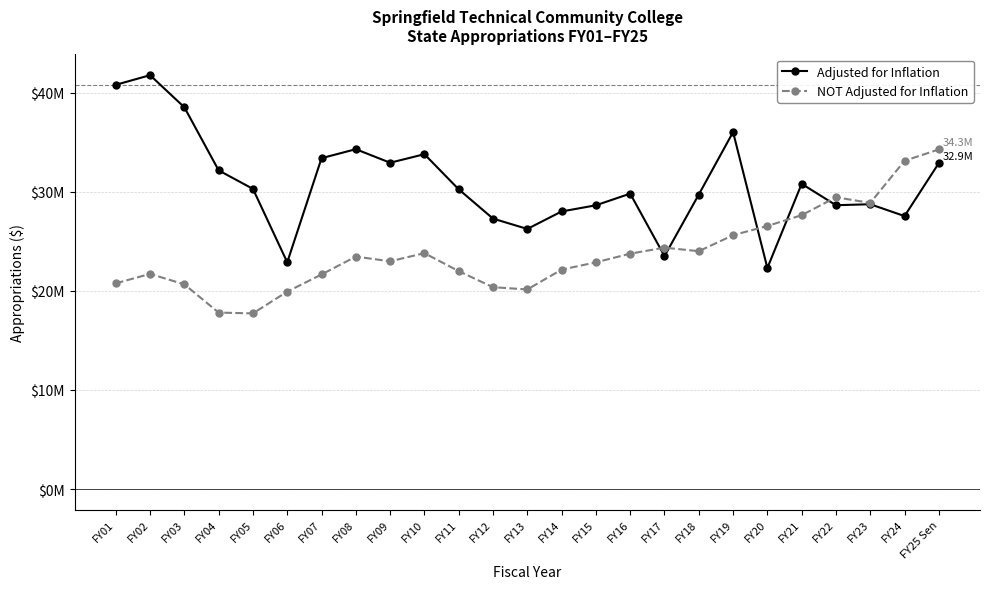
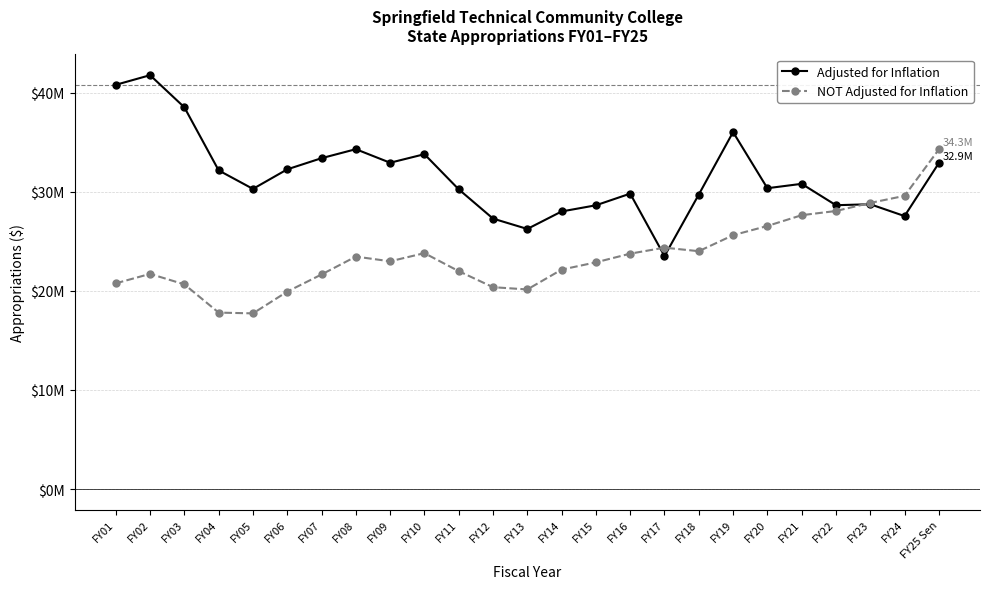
Adjusted for Inflation, FY06: $23000000 -> $32000000
Adjusted for Inflation, FY20: $22000000 -> $30000000
NOT Adjusted for Inflation, FY22: $29000000 -> $28000000
NOT Adjusted for Inflation, FY24: $33000000 -> $30000000
